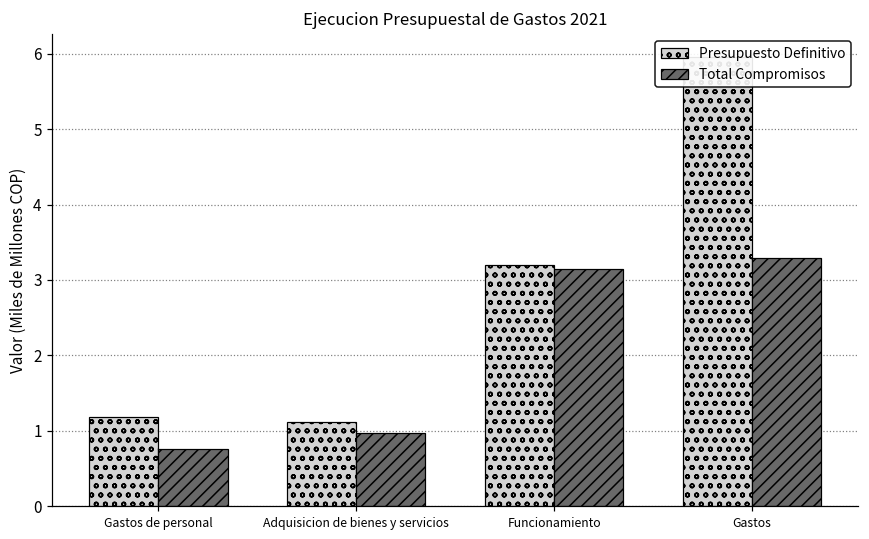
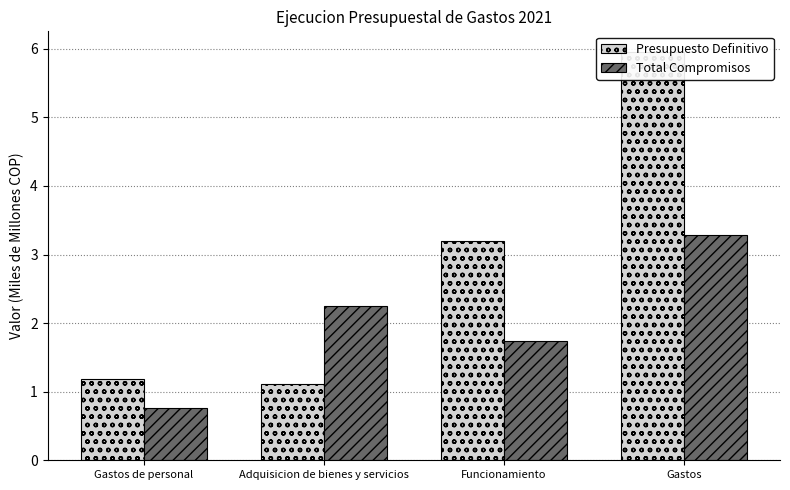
Total Compromisos, Adquisicion de bienes y servicios: 1.0 -> 2.2
Total Compromisos, Funcionamiento: 3.1 -> 1.7
